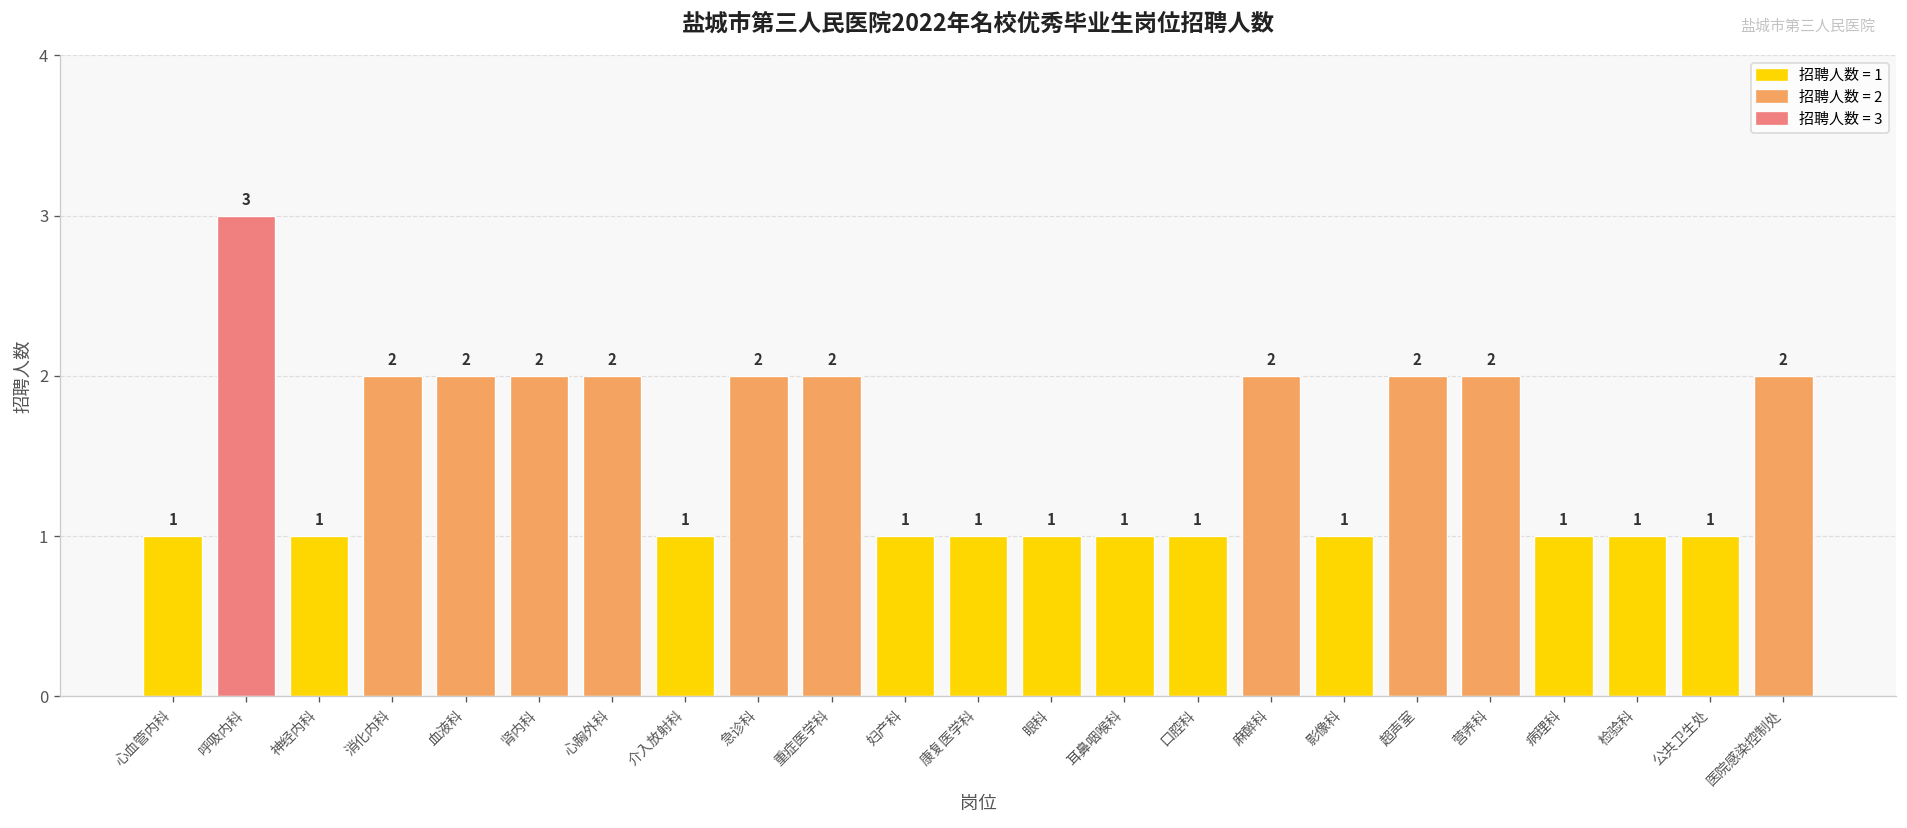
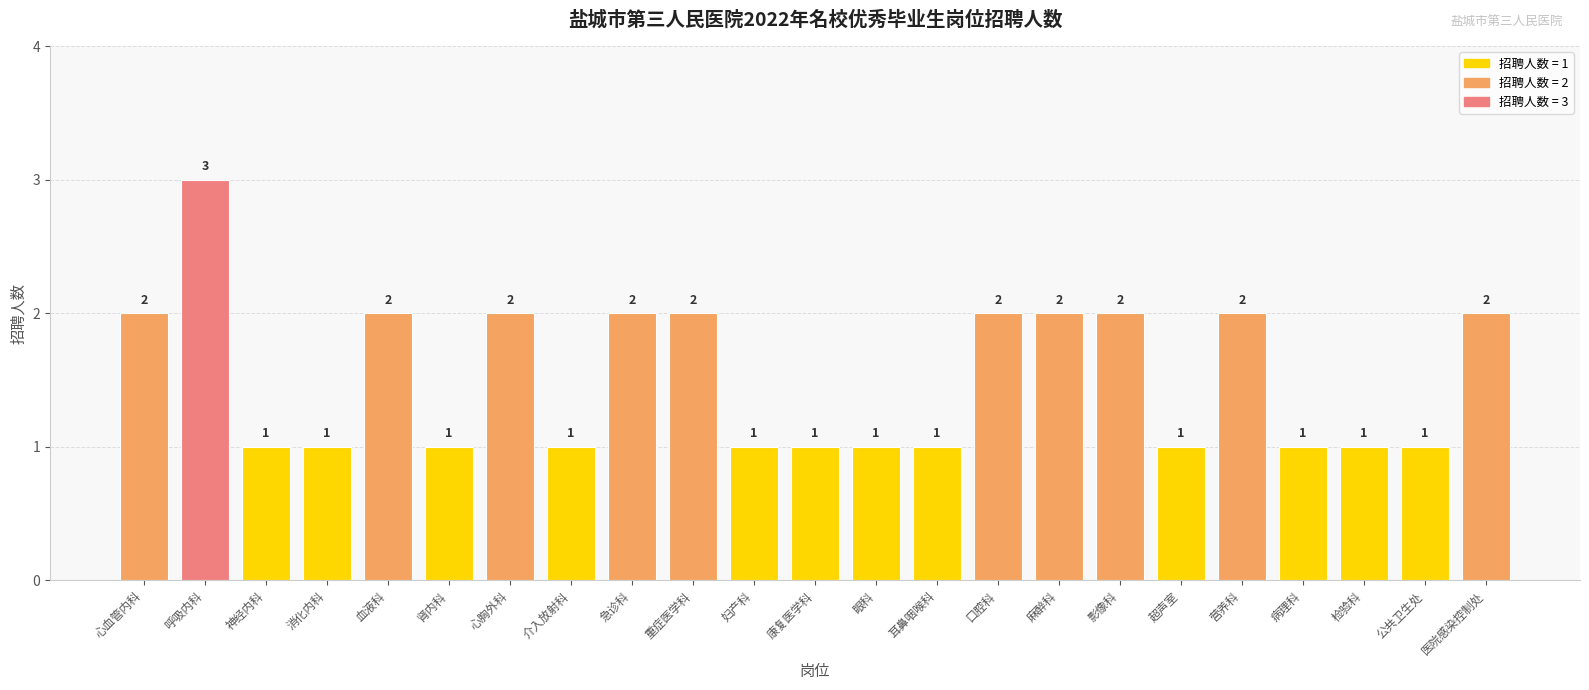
心血管内科: 1 -> 2
消化内科: 2 -> 1
肾内科: 2 -> 1
口腔科: 1 -> 2
影像科: 1 -> 2
超声室: 2 -> 1
